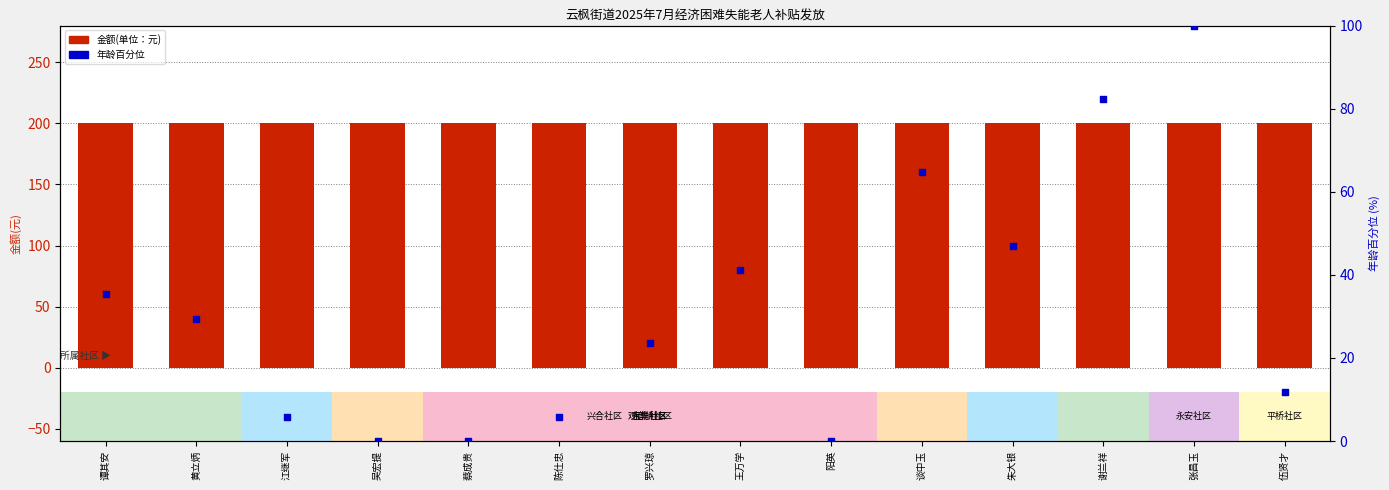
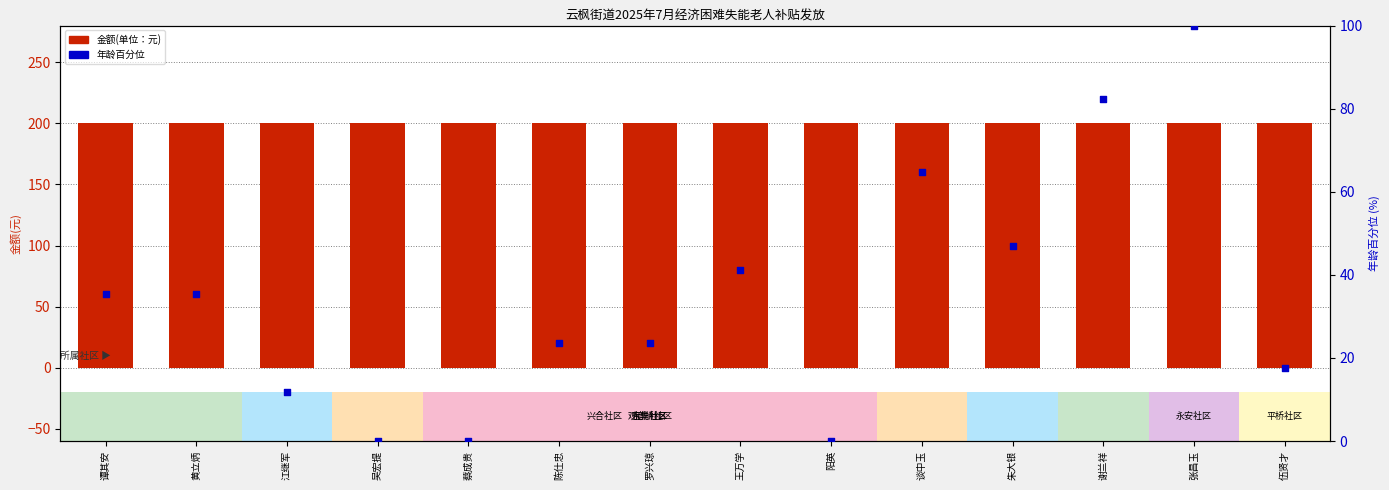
年龄百分位, 黄立炳: 29 -> 35
年龄百分位, 江继军: 6 -> 12
年龄百分位, 陈仕忠: 6 -> 24
年龄百分位, 伍贤才: 12 -> 18
